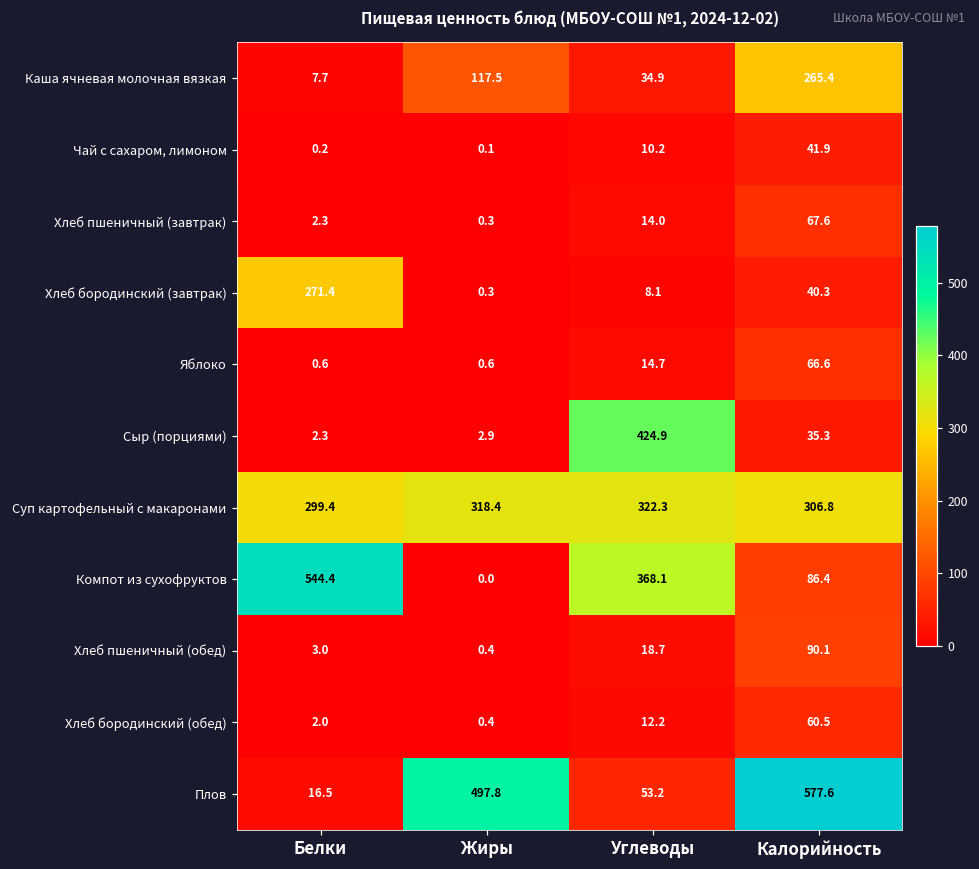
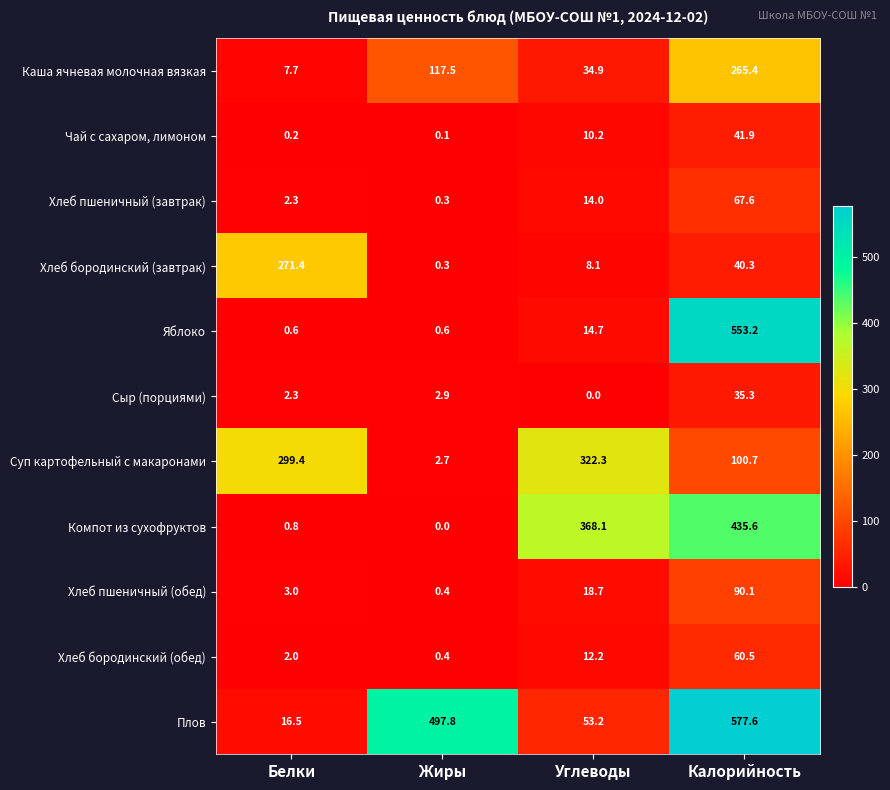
Яблоко, Калорийность: 66.6 -> 553.2
Сыр (порциями), Углеводы: 424.9 -> 0.0
Суп картофельный с макаронами, Жиры: 318.4 -> 2.7
Суп картофельный с макаронами, Калорийность: 306.8 -> 100.7
Компот из сухофруктов, Белки: 544.4 -> 0.8
Компот из сухофруктов, Калорийность: 86.4 -> 435.6
